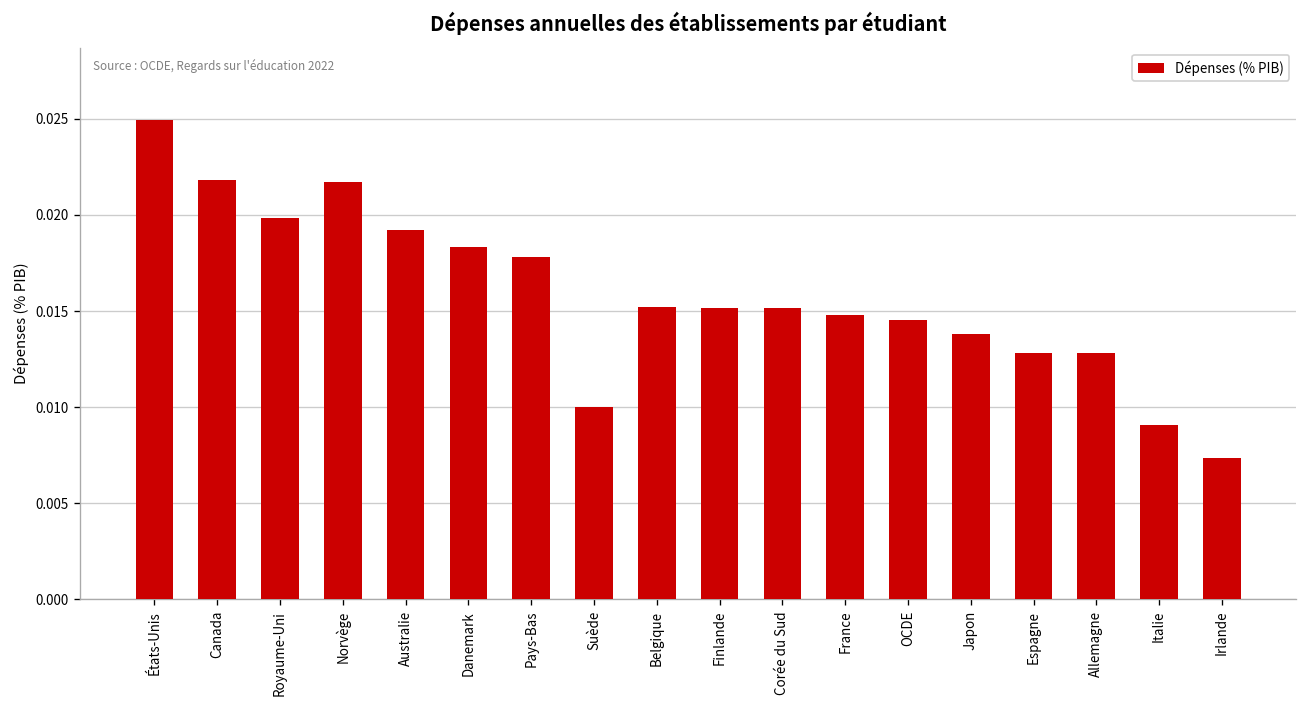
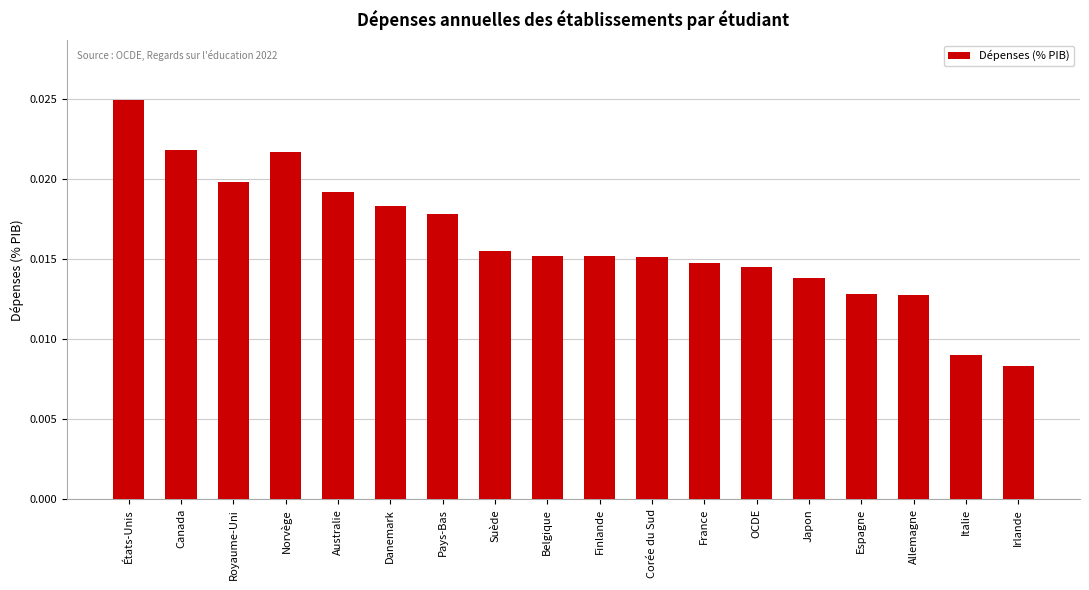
Suède: 0.0100 -> 0.0155
Irlande: 0.0073 -> 0.0083
